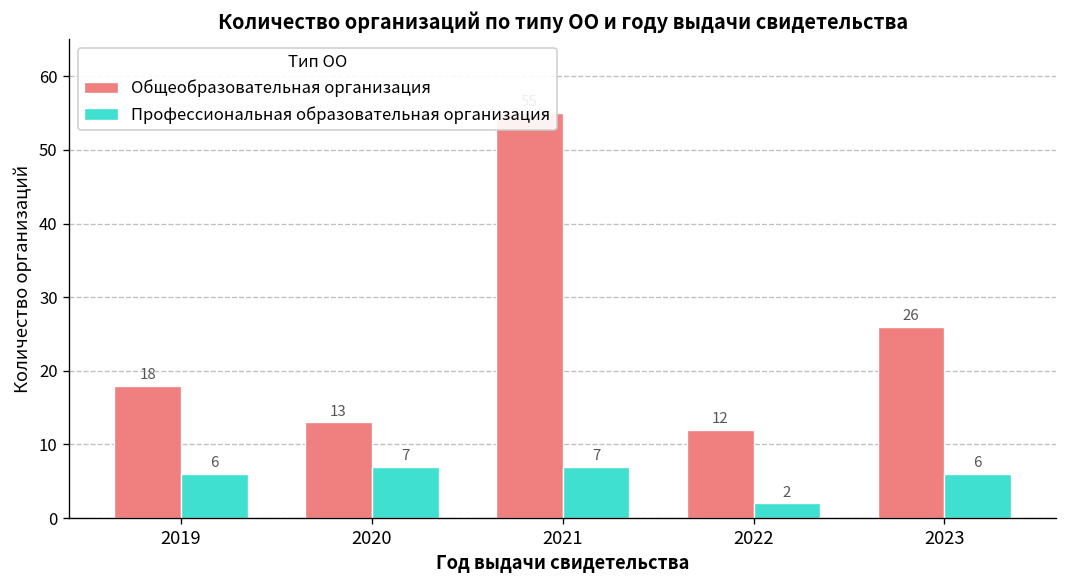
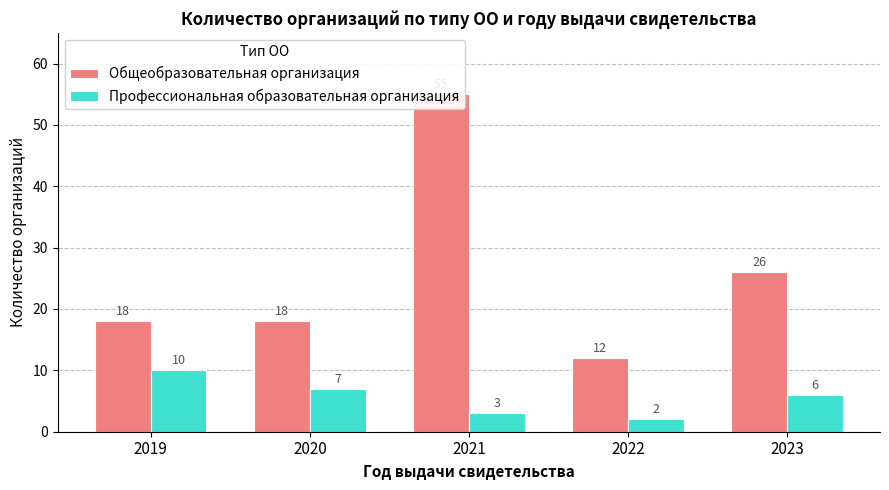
Профессиональная образовательная организация, 2019: 6 -> 10
Общеобразовательная организация, 2020: 13 -> 18
Профессиональная образовательная организация, 2021: 7 -> 3
